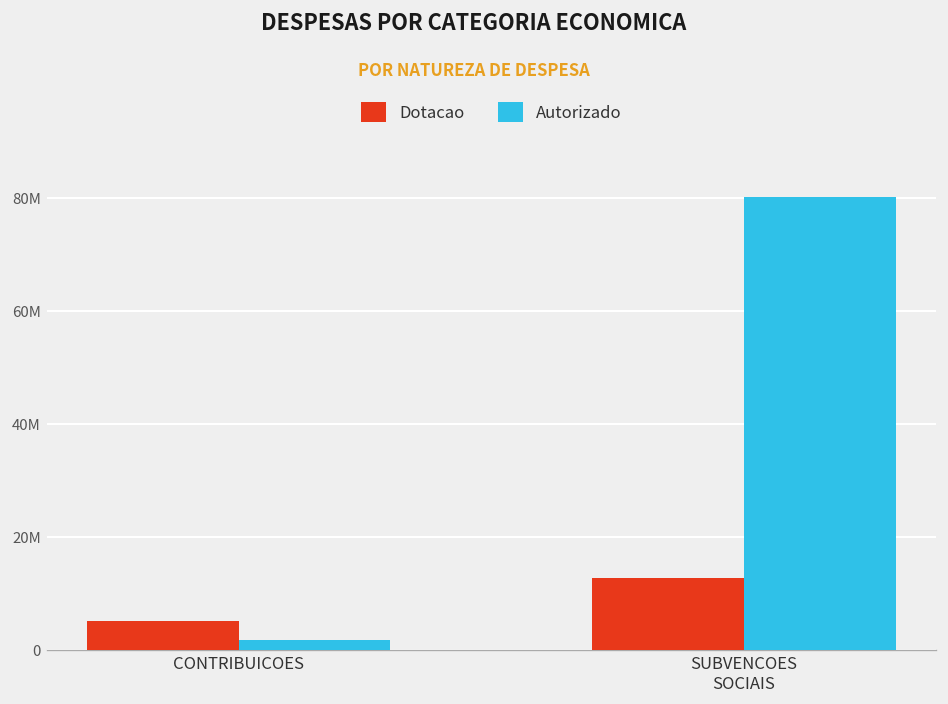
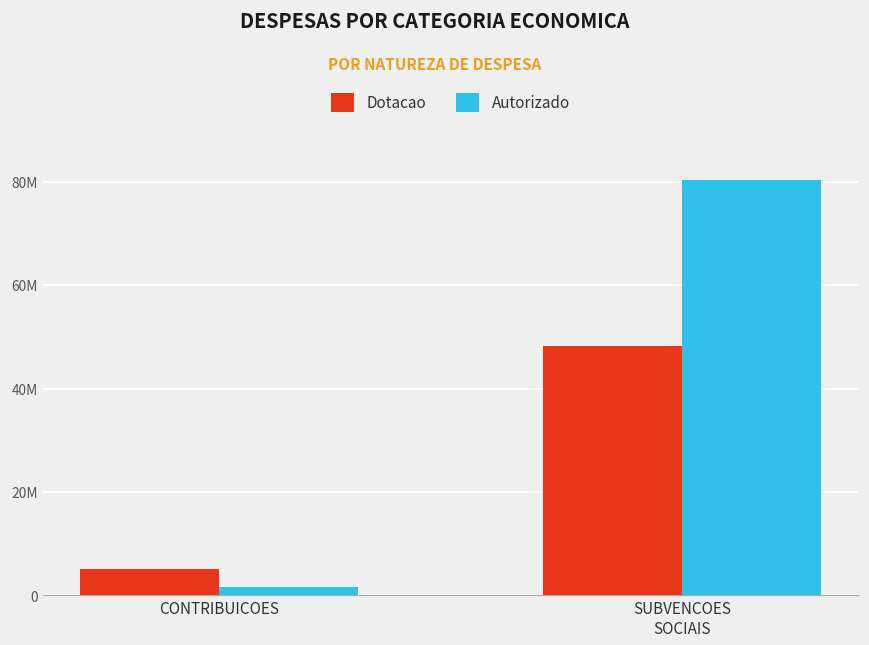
Dotacao, SUBVENCOES SOCIAIS: 13000000 -> 48000000
